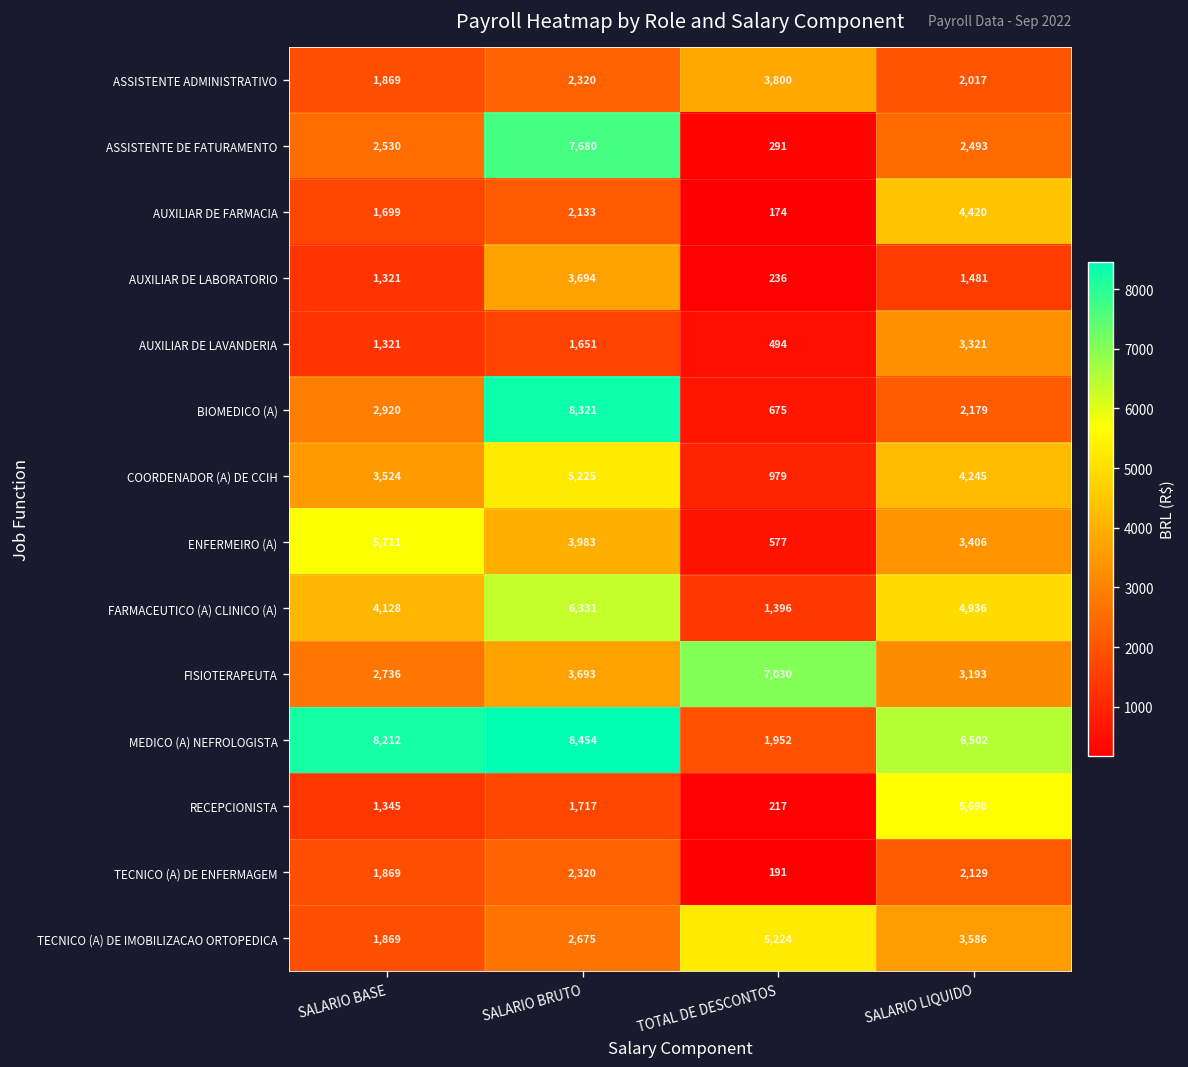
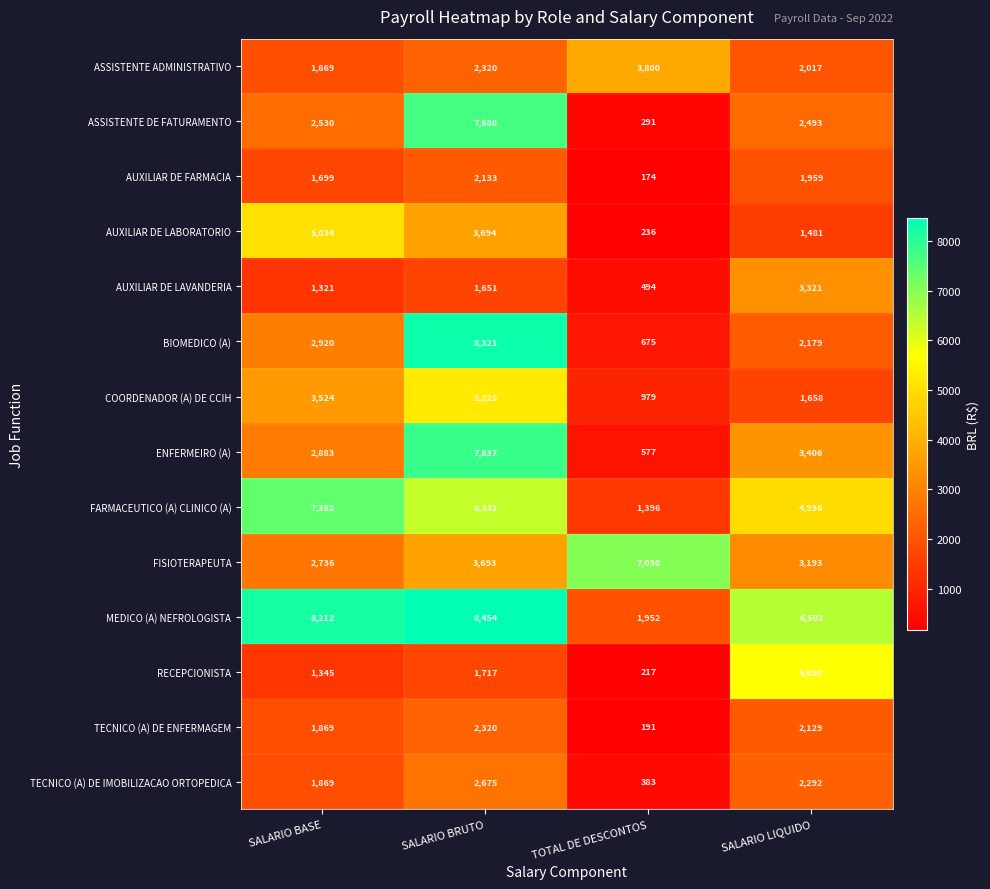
AUXILIAR DE FARMACIA, SALARIO LIQUIDO: 4,420 -> 1,959
AUXILIAR DE LABORATORIO, SALARIO BASE: 1,321 -> 5,034
COORDENADOR (A) DE CCIH, SALARIO LIQUIDO: 4,245 -> 1,658
ENFERMEIRO (A), SALARIO BASE: 5,711 -> 2,883
ENFERMEIRO (A), SALARIO BRUTO: 3,983 -> 7,837
FARMACEUTICO (A) CLINICO (A), SALARIO BASE: 4,128 -> 7,382
TECNICO (A) DE IMOBILIZACAO ORTOPEDICA, TOTAL DE DESCONTOS: 5,224 -> 383
TECNICO (A) DE IMOBILIZACAO ORTOPEDICA, SALARIO LIQUIDO: 3,586 -> 2,292
